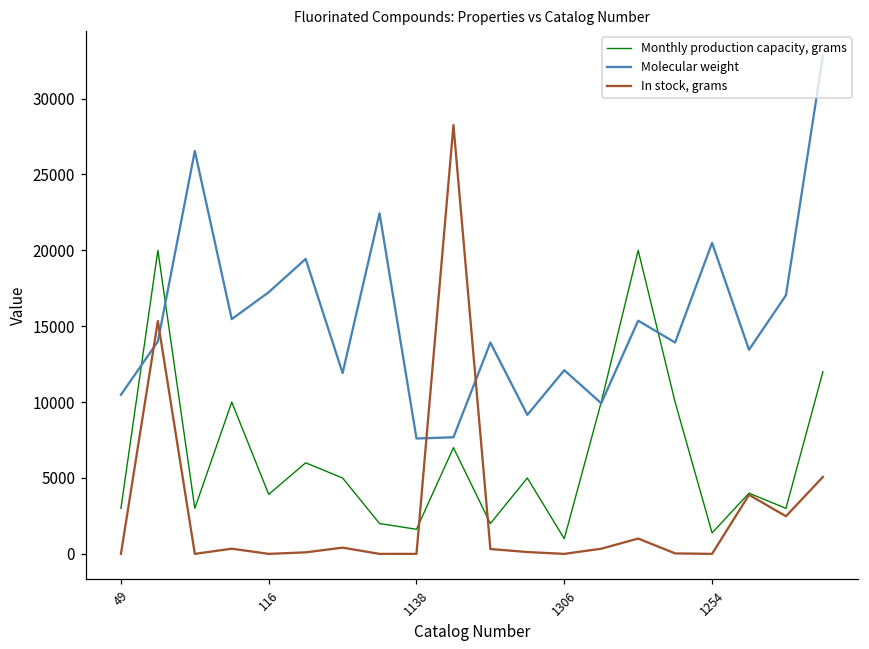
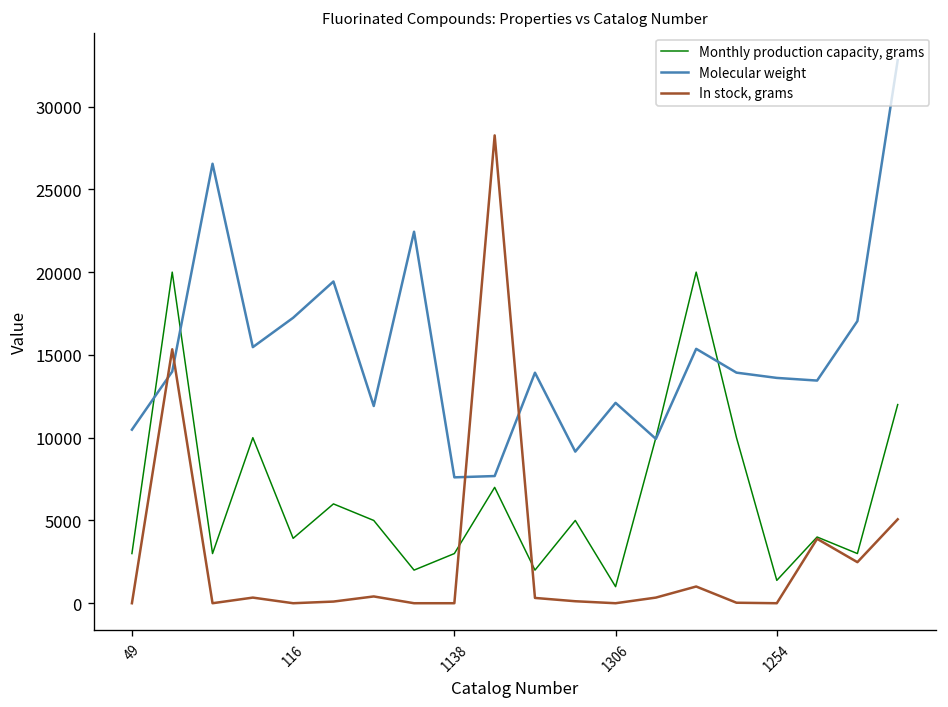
Monthly production capacity, grams, 1138: 1600 -> 3000
Molecular weight, 1254: 20500 -> 13600
